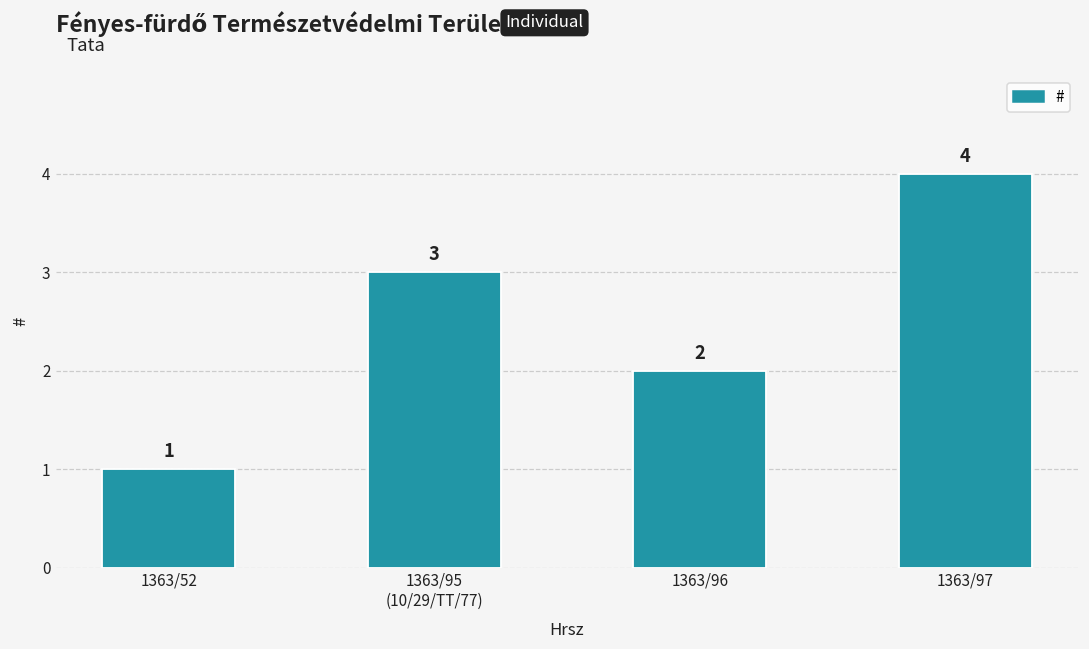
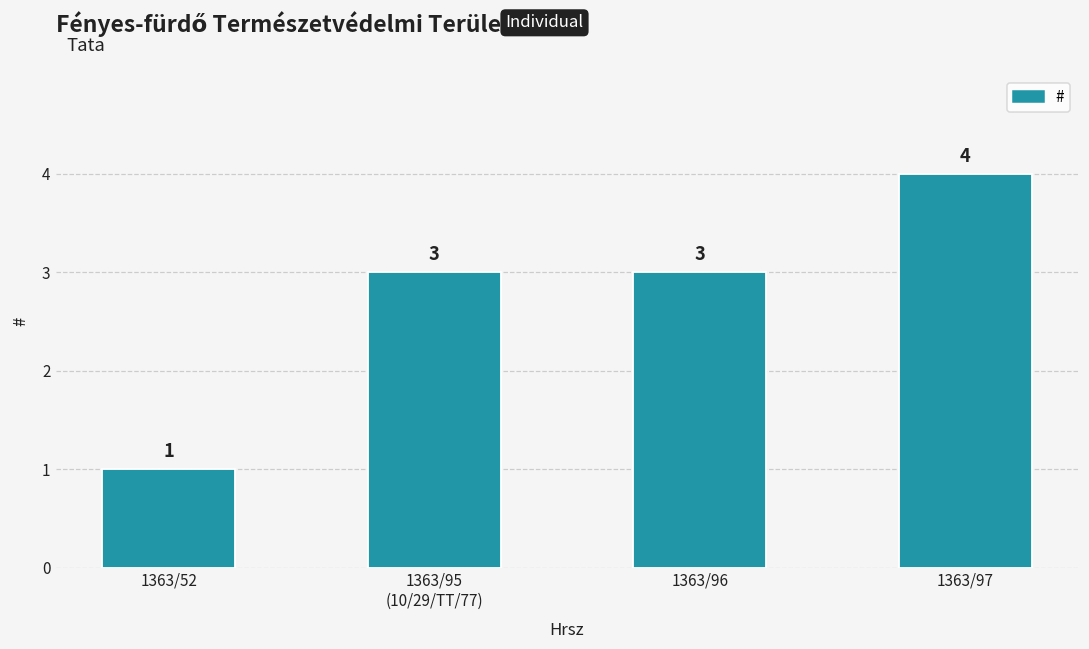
1363/96: 2 -> 3
